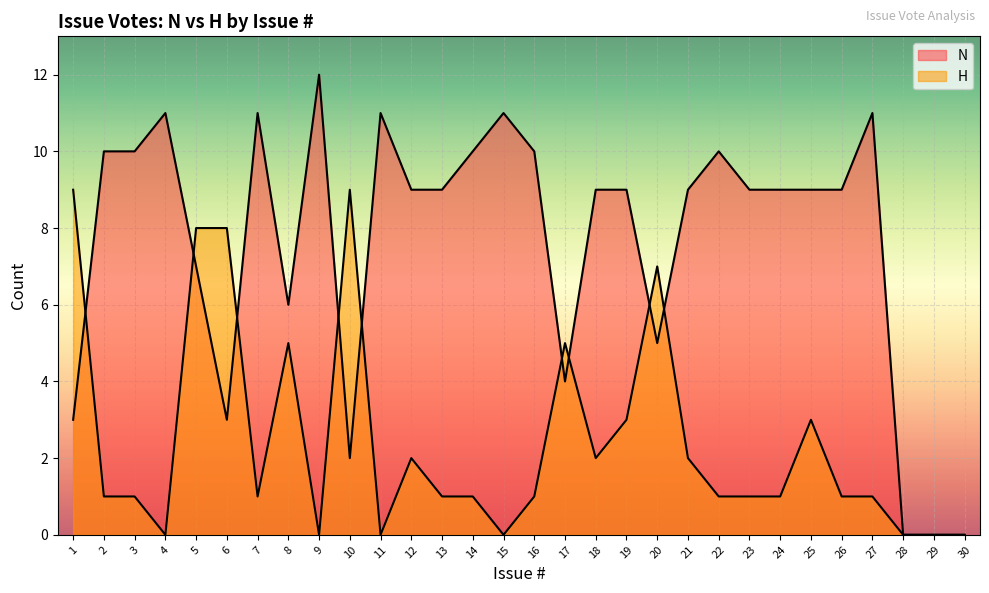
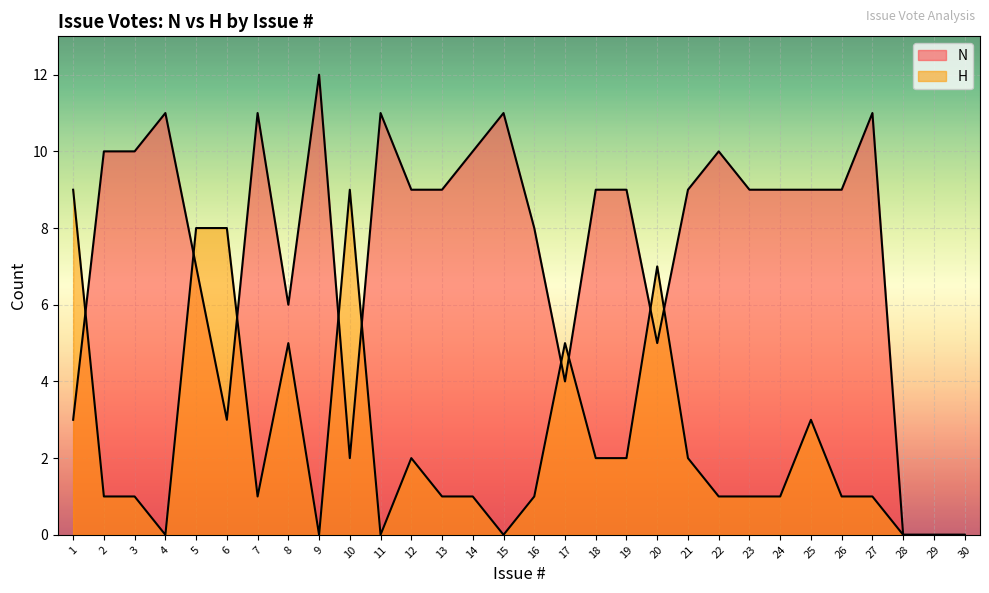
N, 16: 10 -> 8
H, 19: 3 -> 2
